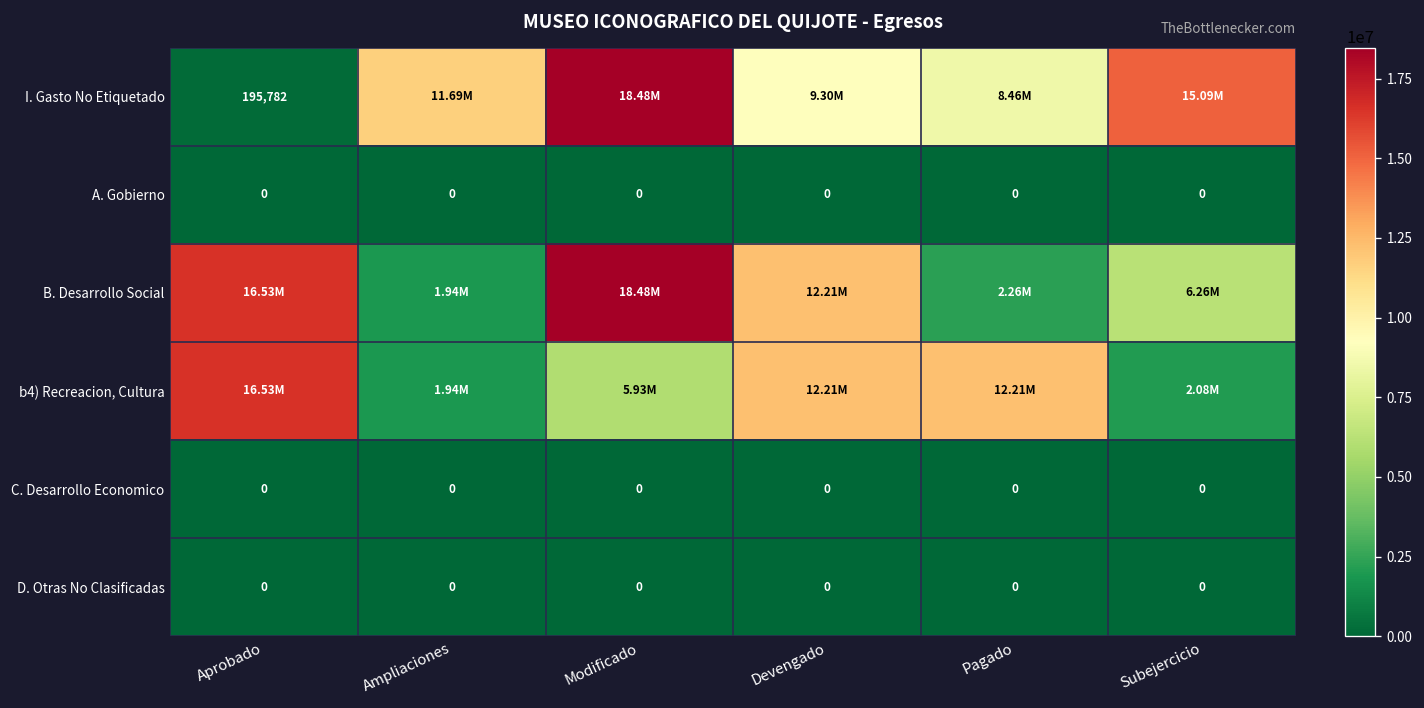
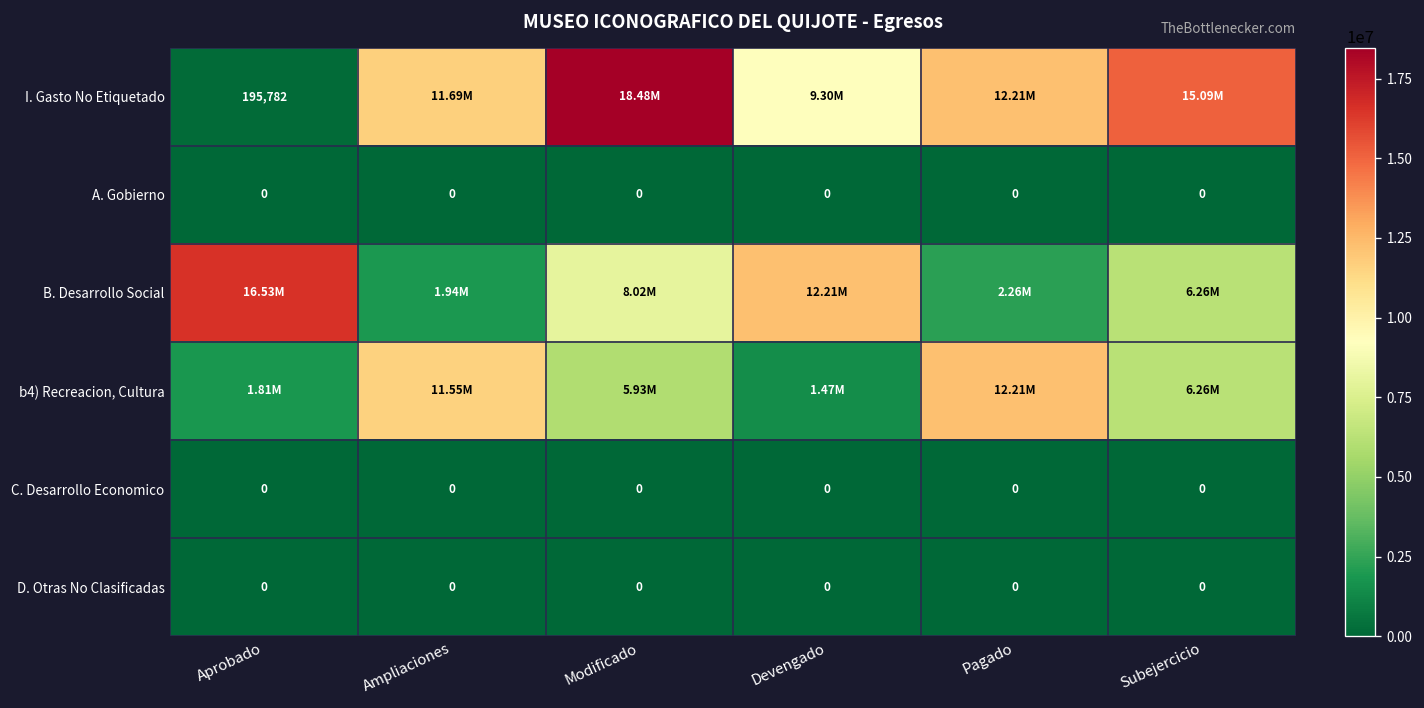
I. Gasto No Etiquetado, Pagado: 8.46M -> 12.21M
B. Desarrollo Social, Modificado: 18.48M -> 8.02M
b4) Recreacion, Cultura, Aprobado: 16.53M -> 1.81M
b4) Recreacion, Cultura, Ampliaciones: 1.94M -> 11.55M
b4) Recreacion, Cultura, Devengado: 12.21M -> 1.47M
b4) Recreacion, Cultura, Subejercicio: 2.08M -> 6.26M
